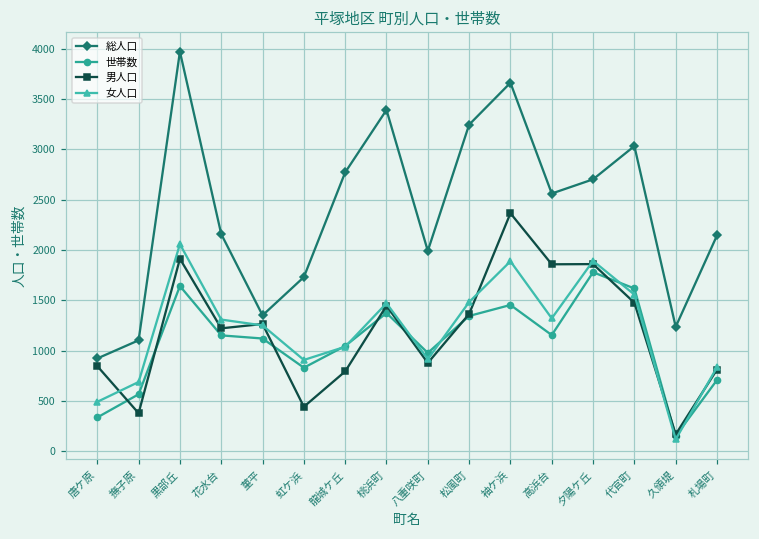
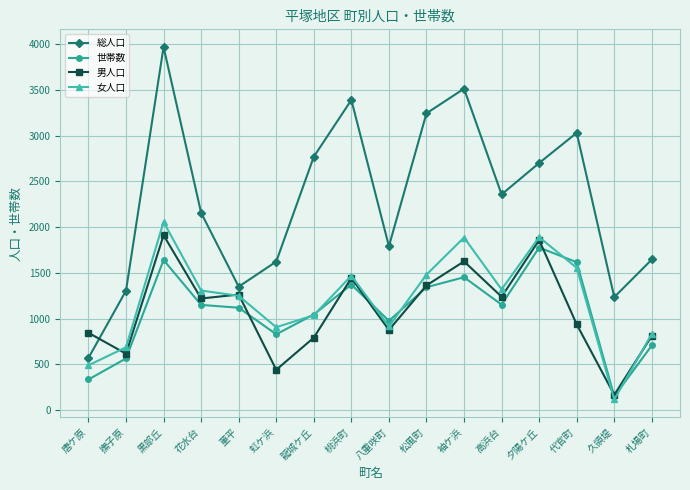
総人口, 唐ケ原: 900 -> 600
総人口, 撫子原: 1100 -> 1300
男人口, 撫子原: 400 -> 600
総人口, 虹ケ浜: 1700 -> 1600
総人口, 八重咲町: 2000 -> 1800
総人口, 袖ケ浜: 3700 -> 3500
男人口, 袖ケ浜: 2400 -> 1600
総人口, 高浜台: 2600 -> 2400
男人口, 高浜台: 1900 -> 1200
男人口, 代官町: 1500 -> 900
総人口, 札場町: 2100 -> 1600
